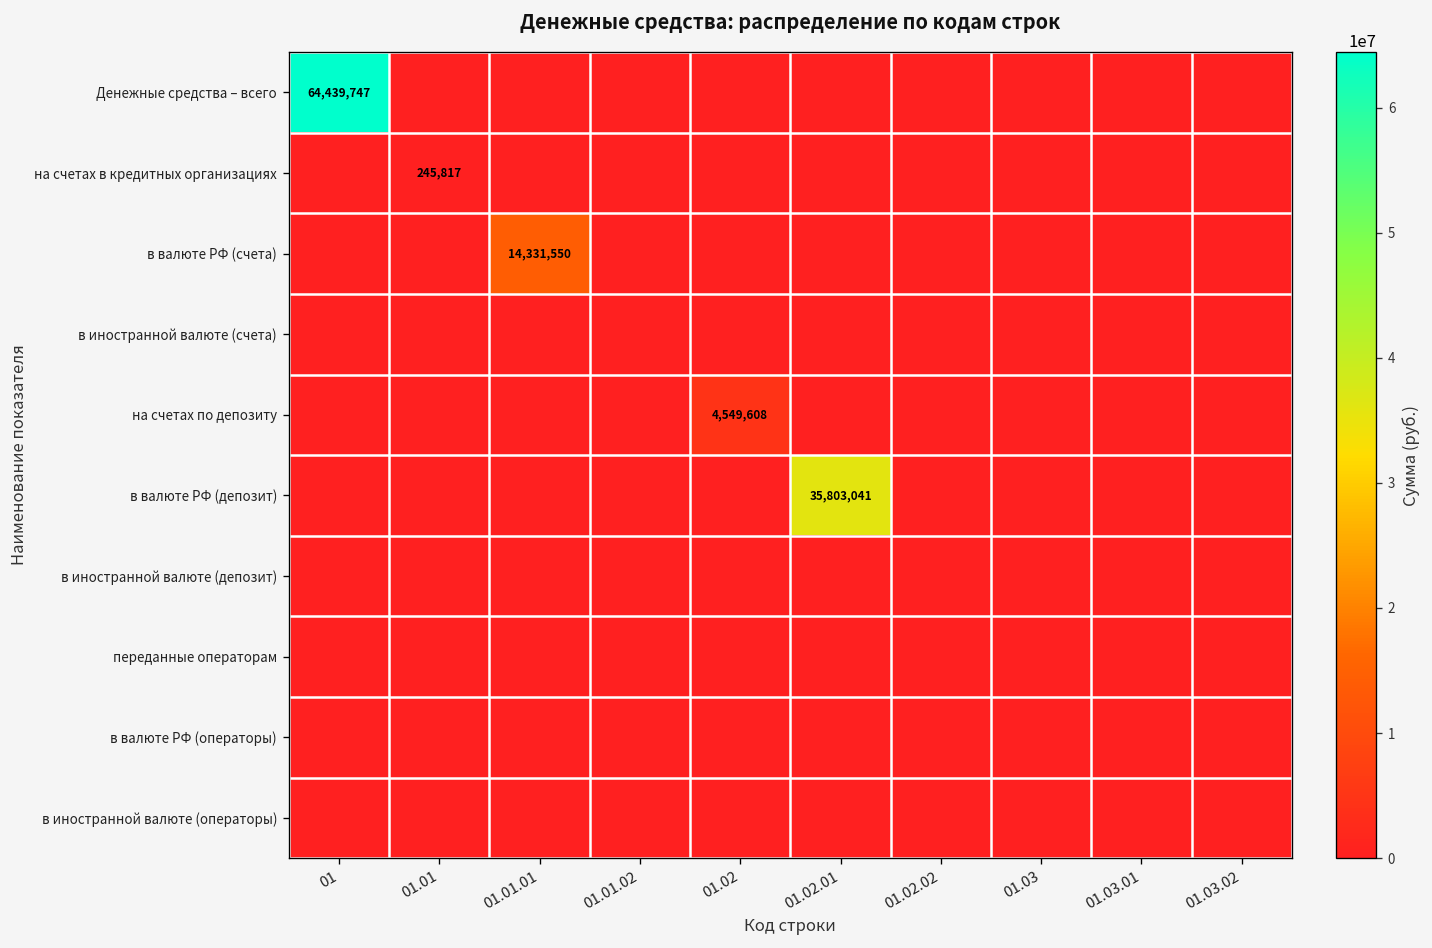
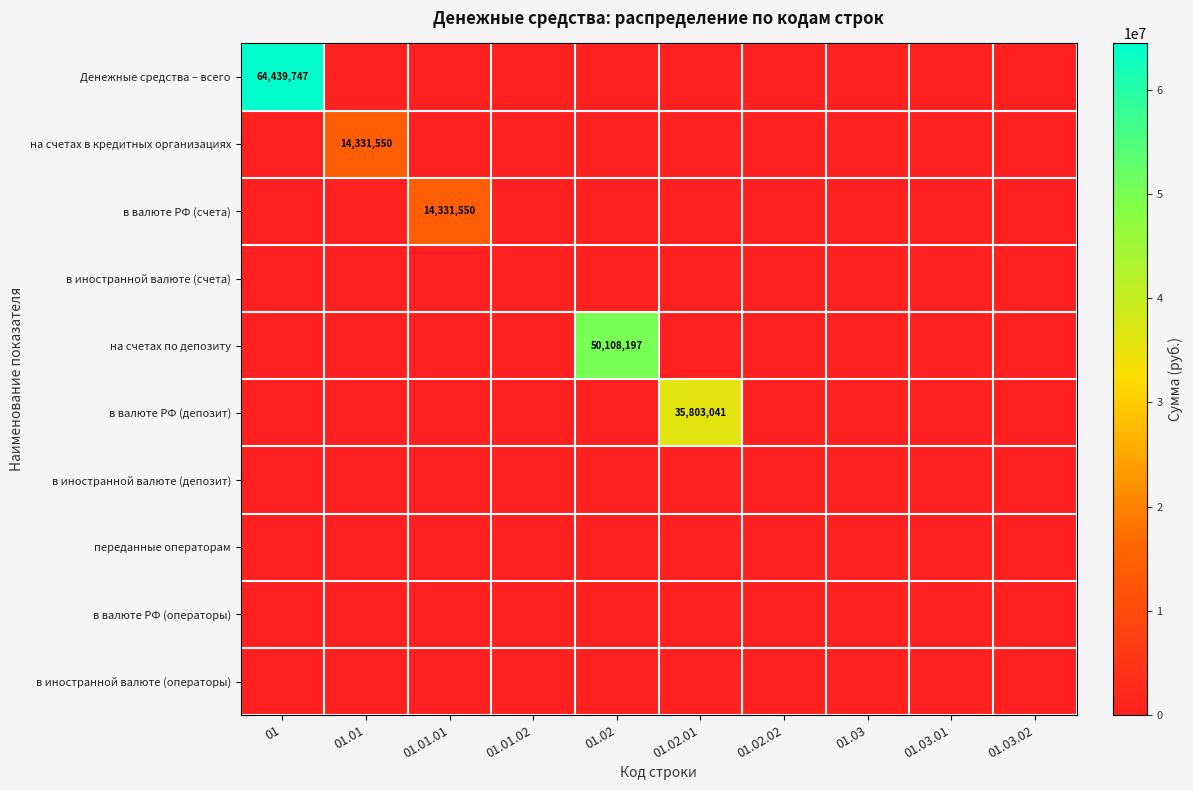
на счетах в кредитных организациях, 01.01: 245,817 -> 14,331,550
на счетах по депозиту, 01.02: 4,549,608 -> 50,108,197
